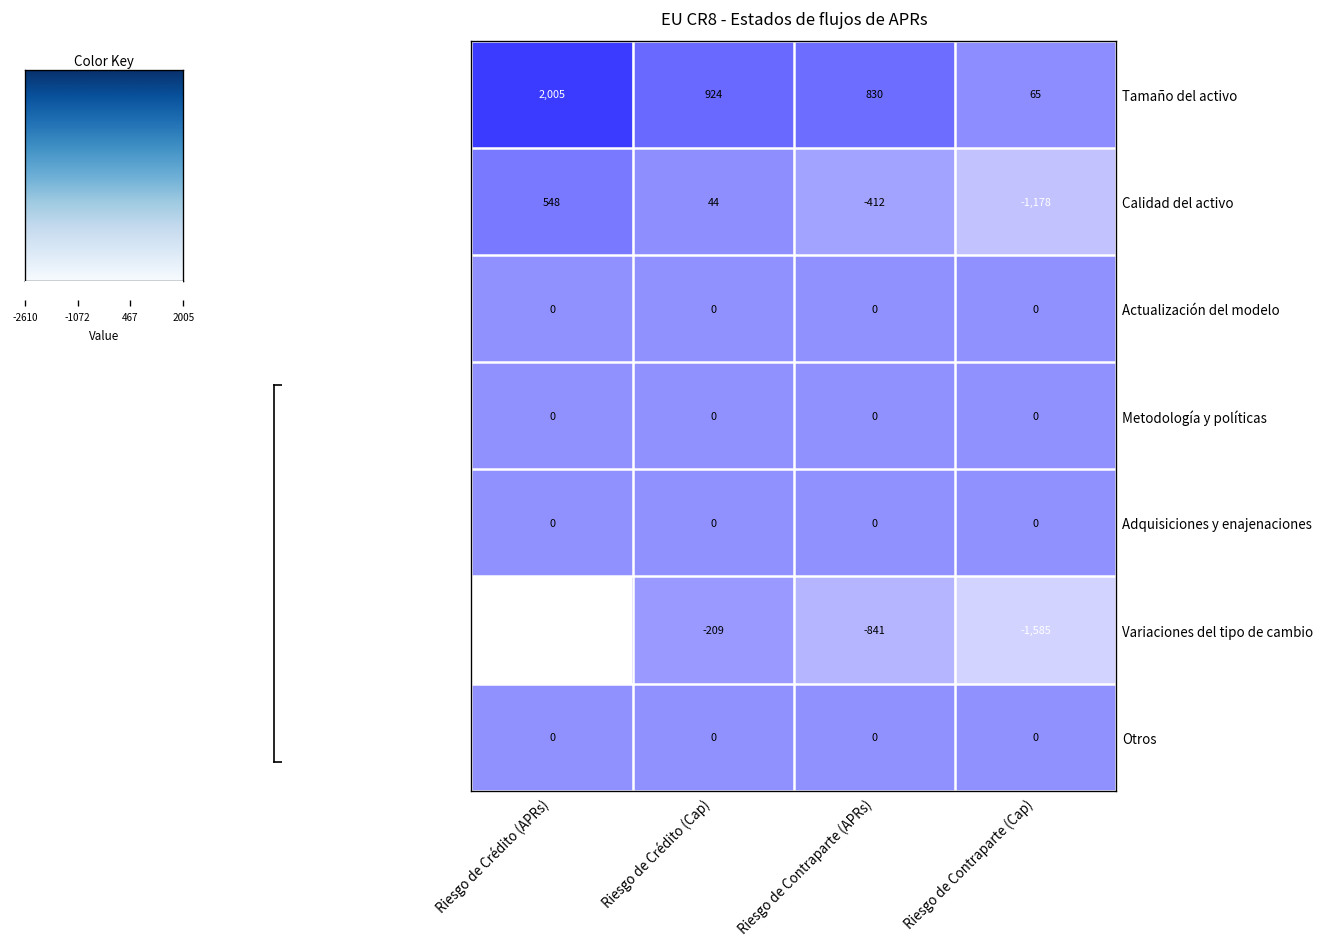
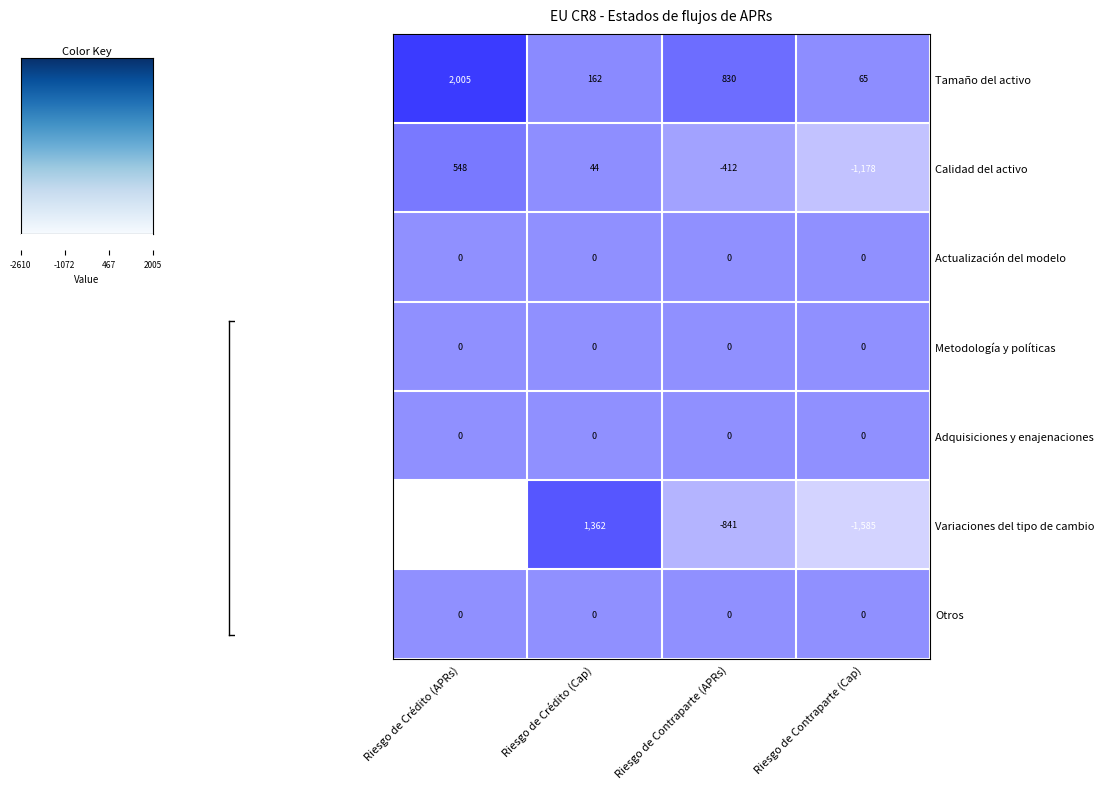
EU CR8 - Estados de flujos de APRs, Tamaño del activo, Riesgo de Crédito (Cap): 924 -> 162
EU CR8 - Estados de flujos de APRs, Variaciones del tipo de cambio, Riesgo de Crédito (Cap): -209 -> 1,362
